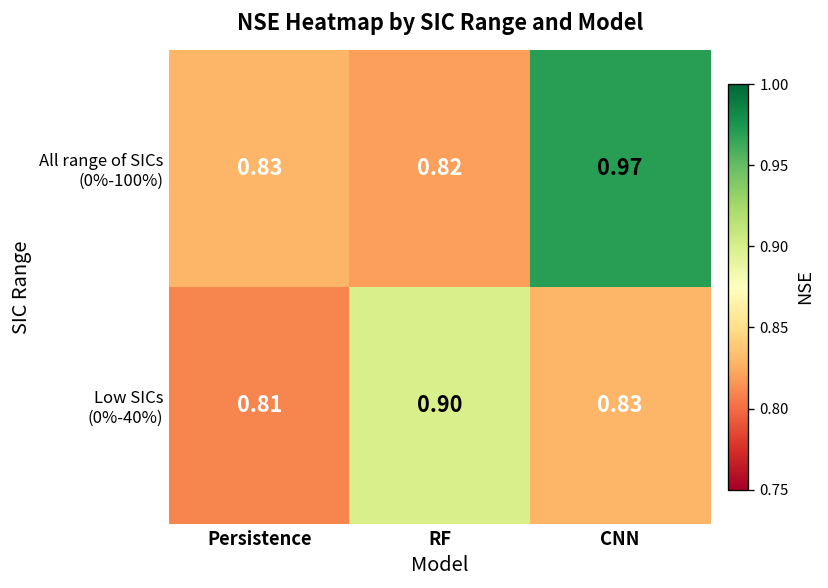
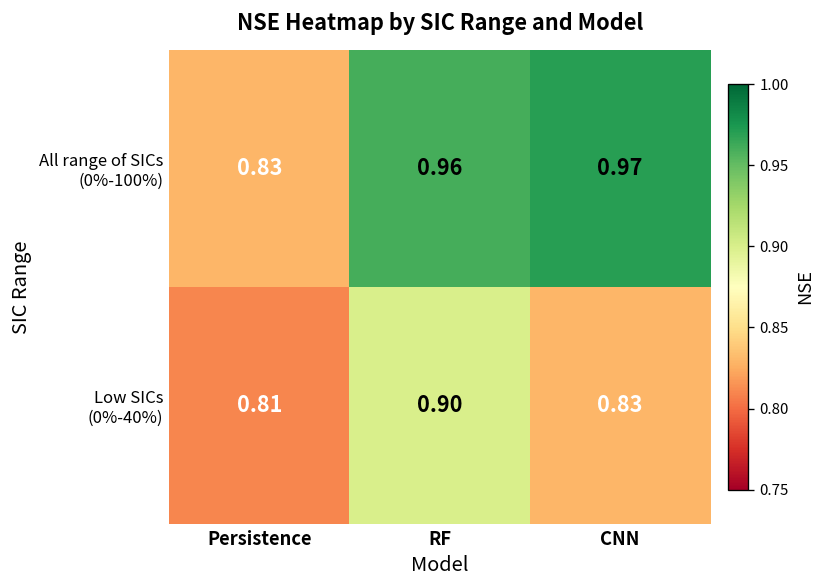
All range of SICs (0%-100%), RF: 0.82 -> 0.96
